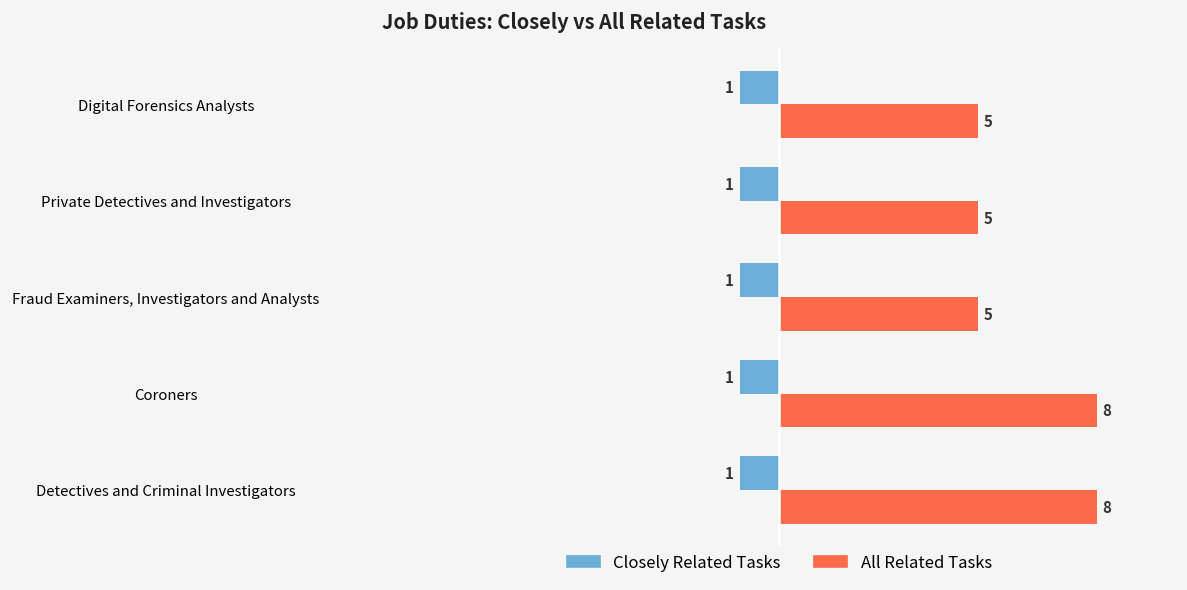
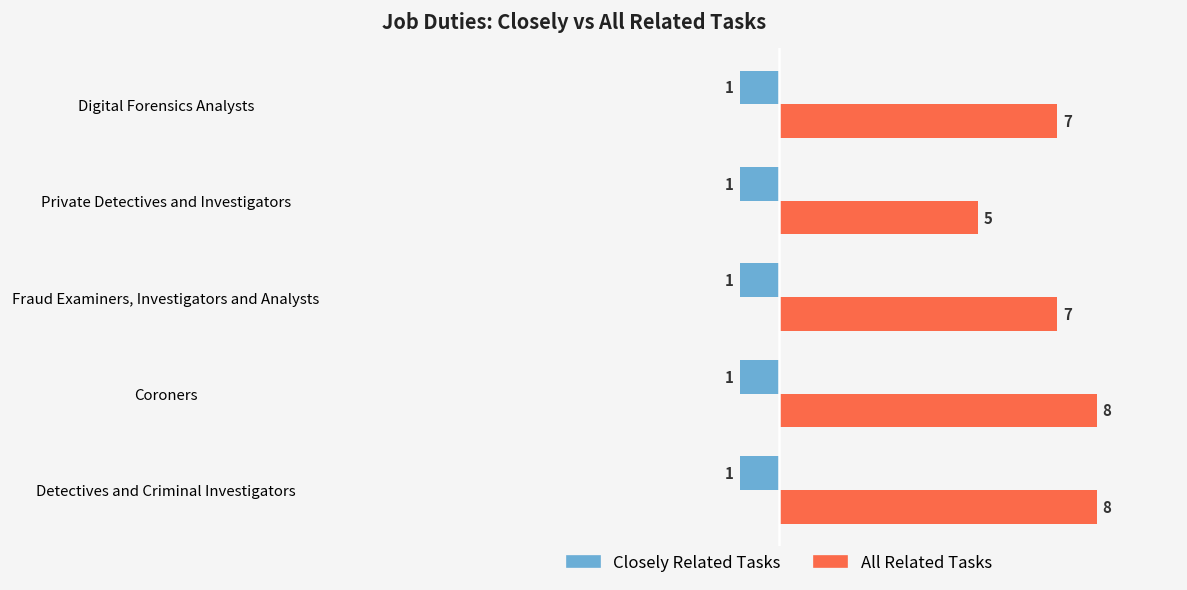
All Related Tasks, Digital Forensics Analysts: 5 -> 7
All Related Tasks, Fraud Examiners, Investigators and Analysts: 5 -> 7
